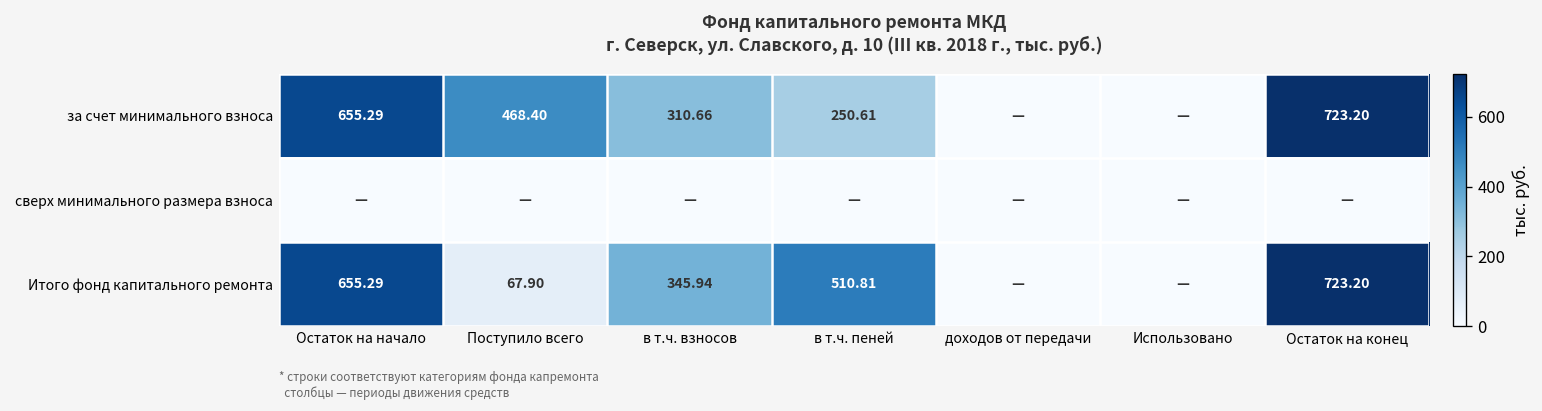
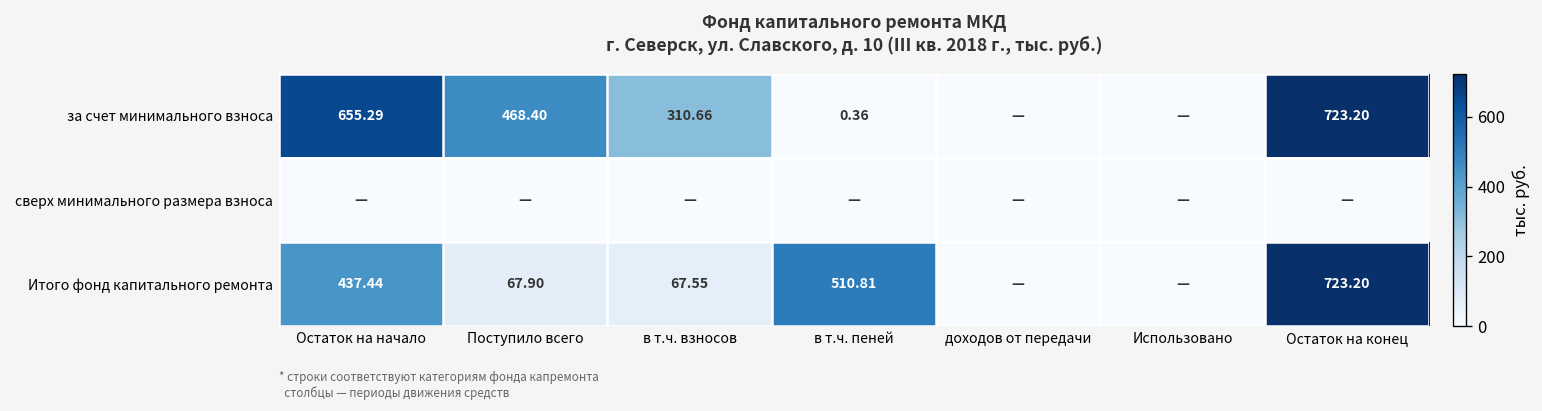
за счет минимального взноса, в т.ч. пеней: 250.61 -> 0.36
Итого фонд капитального ремонта, Остаток на начало: 655.29 -> 437.44
Итого фонд капитального ремонта, в т.ч. взносов: 345.94 -> 67.55
